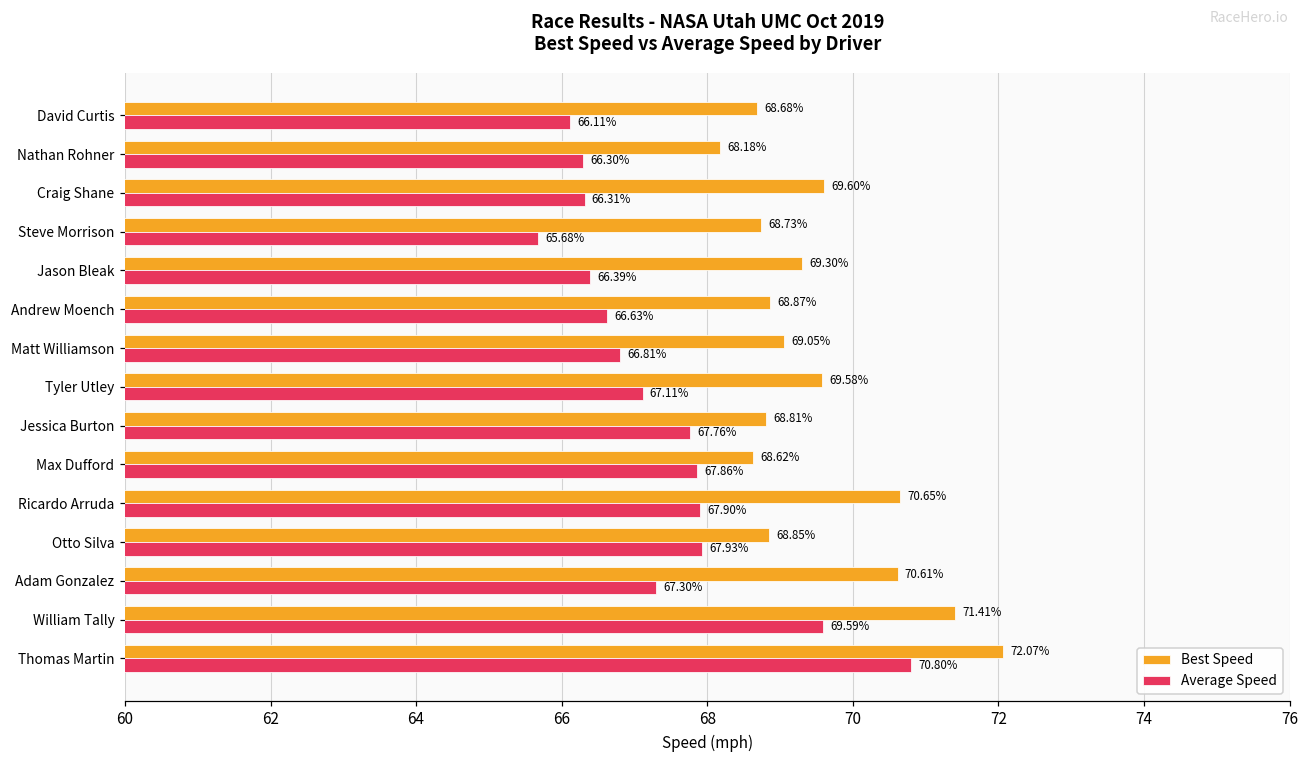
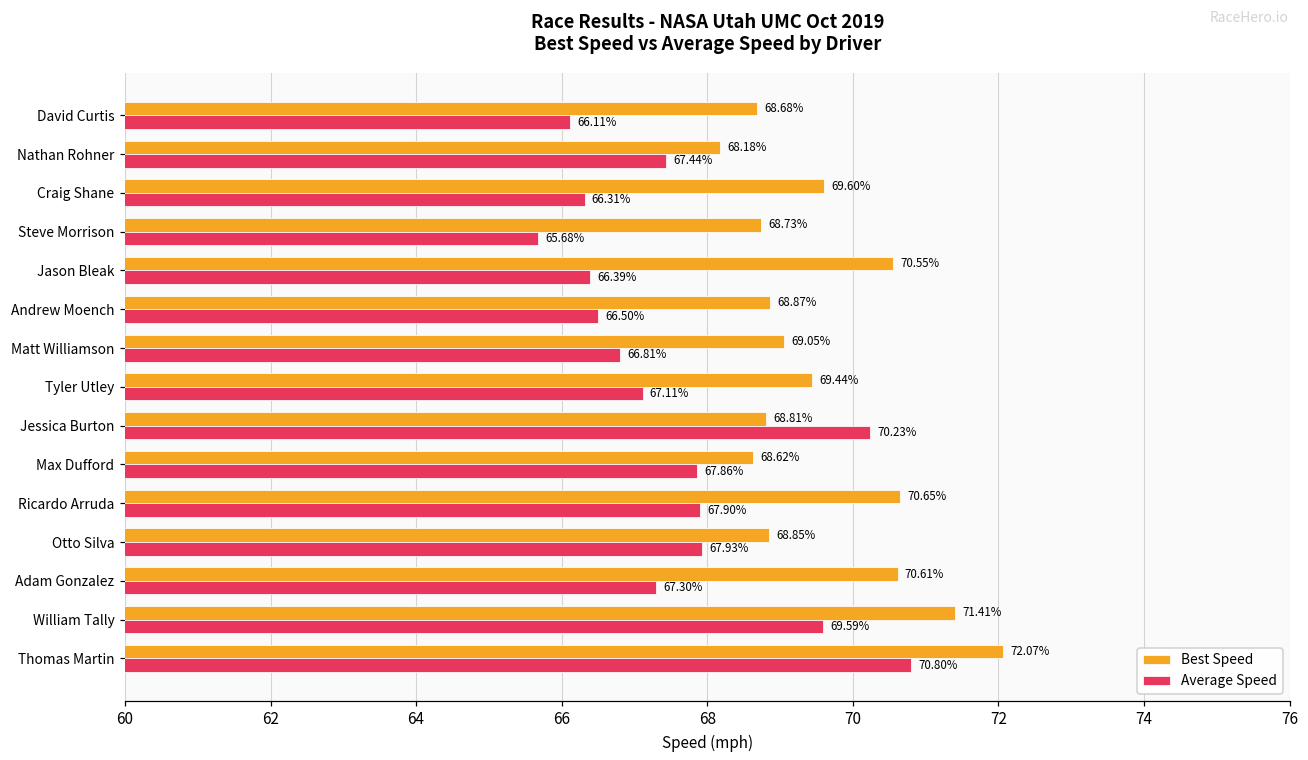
Average Speed, Nathan Rohner: 66.30% -> 67.44%
Best Speed, Jason Bleak: 69.30% -> 70.55%
Average Speed, Andrew Moench: 66.63% -> 66.50%
Best Speed, Tyler Utley: 69.58% -> 69.44%
Average Speed, Jessica Burton: 67.76% -> 70.23%
